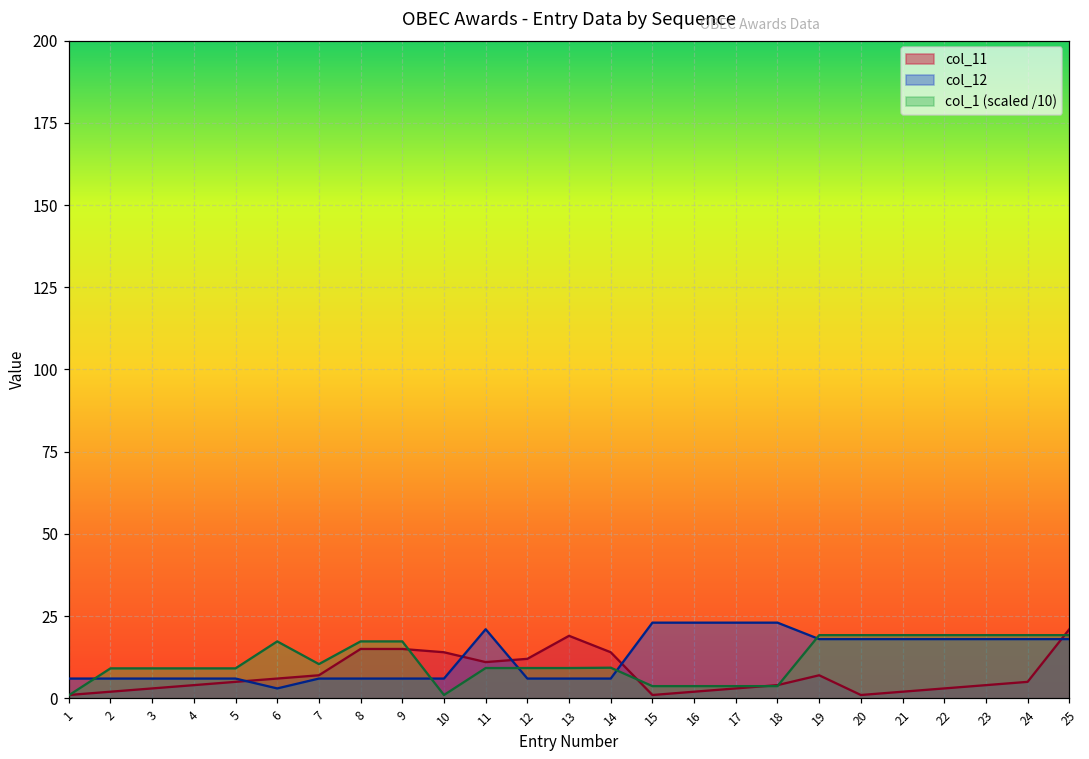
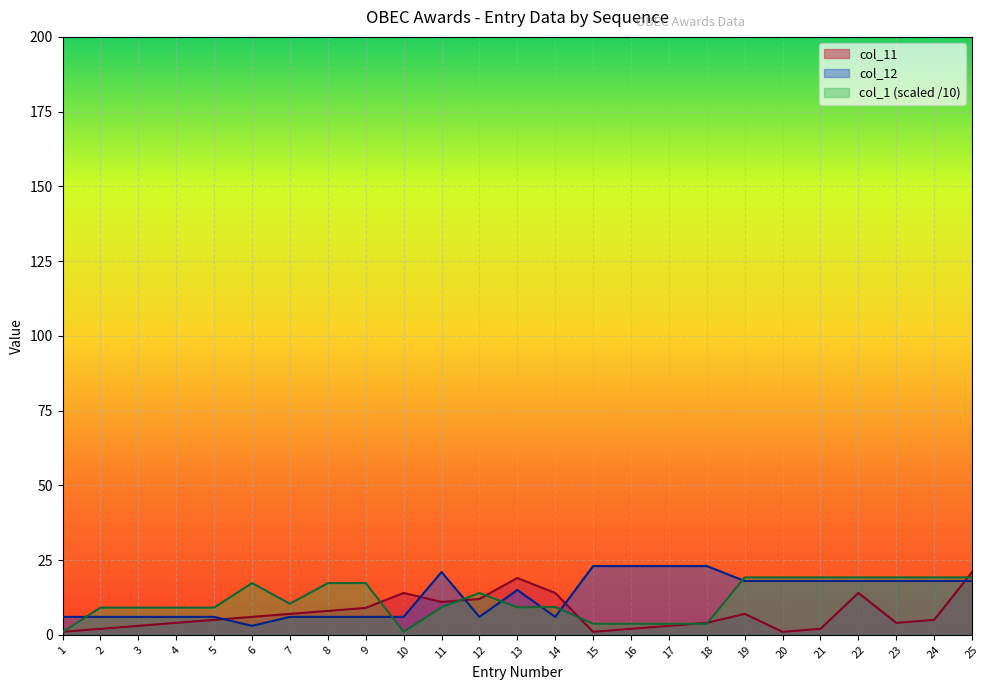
col_11, 8: 15 -> 8
col_11, 9: 15 -> 9
col_1 (scaled /10), 12: 9 -> 14
col_12, 13: 6 -> 15
col_11, 22: 3 -> 14
